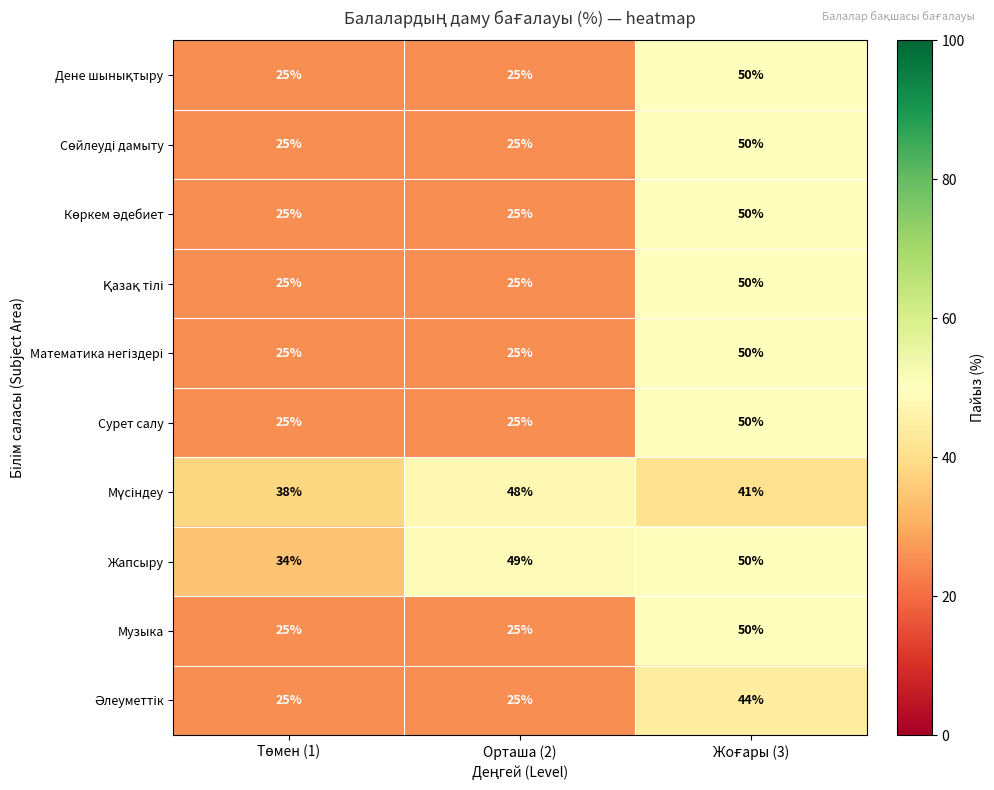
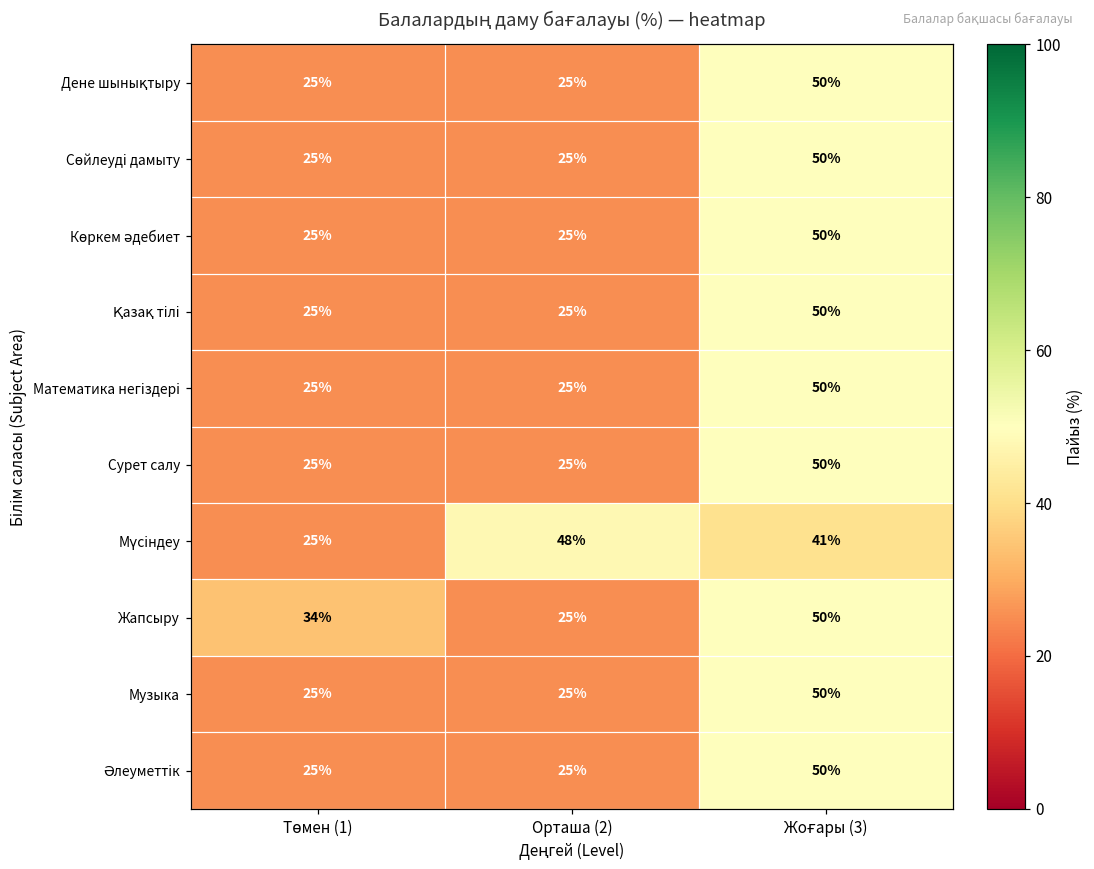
Мүсіндеу, Төмен (1): 38% -> 25%
Жапсыру, Орташа (2): 49% -> 25%
Әлеуметтік, Жоғары (3): 44% -> 50%
